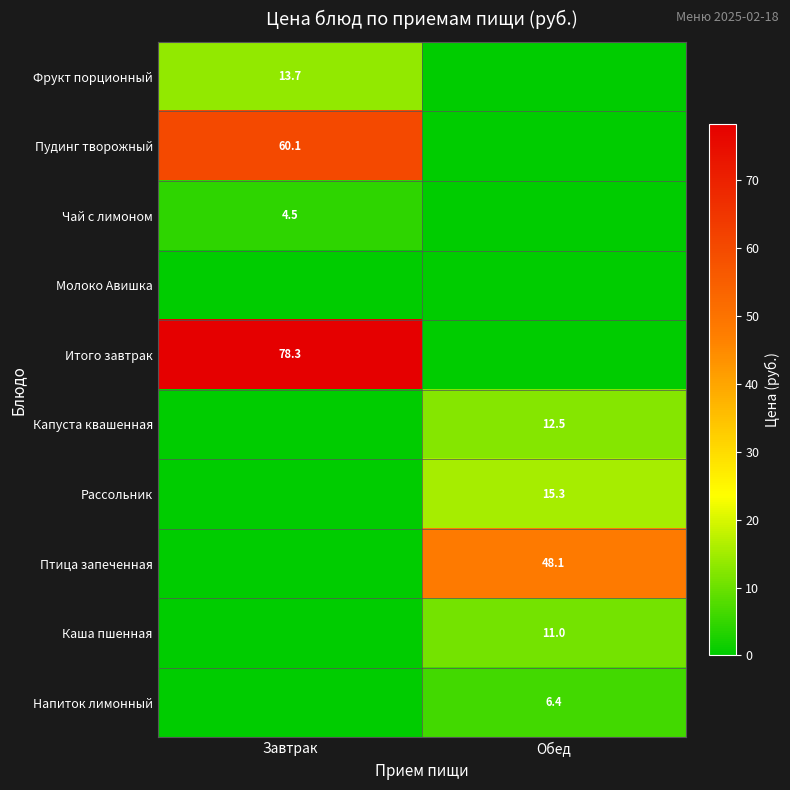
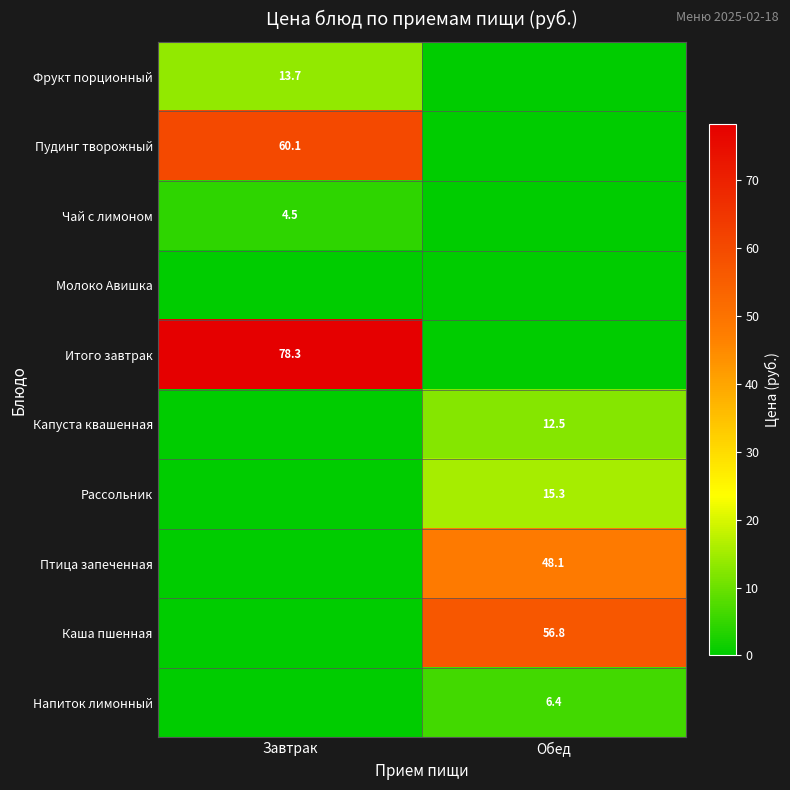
Каша пшенная, Обед: 11.0 -> 56.8
